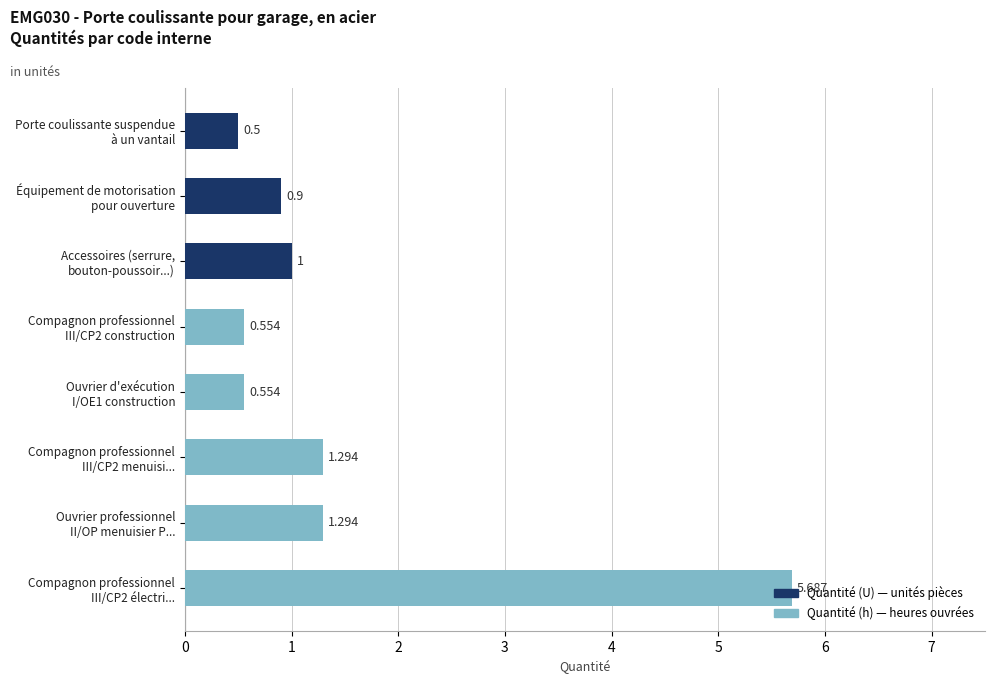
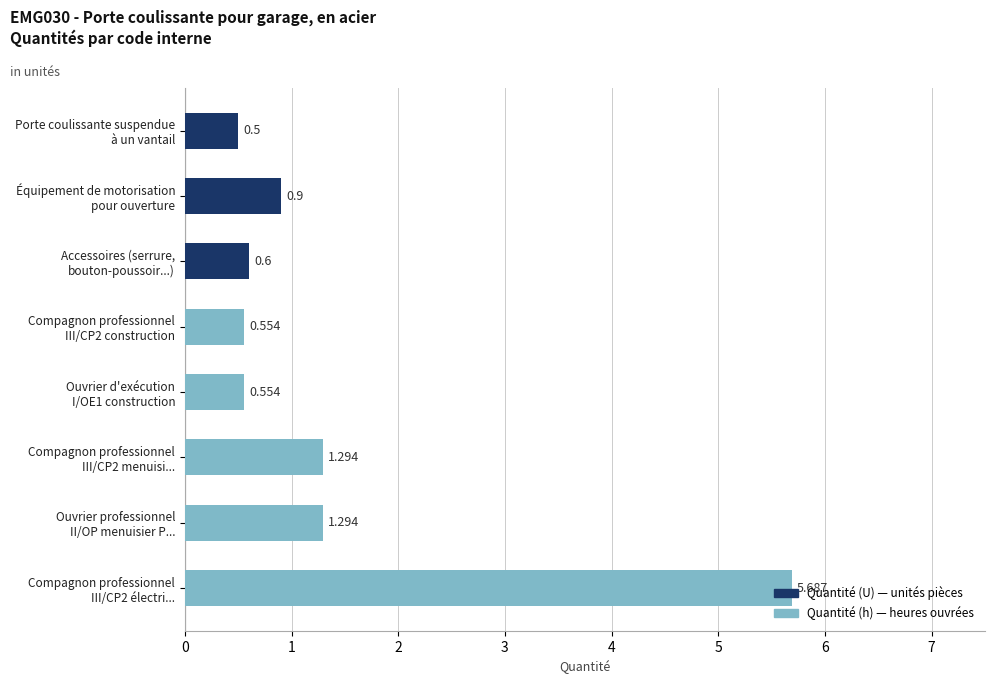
Quantité (U) — unités pièces, Accessoires (serrure, bouton-poussoir...): 1 -> 0.6
